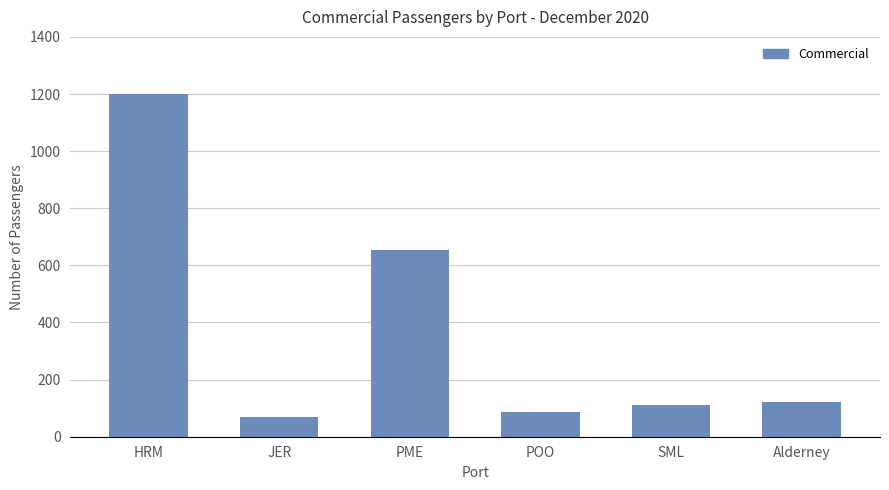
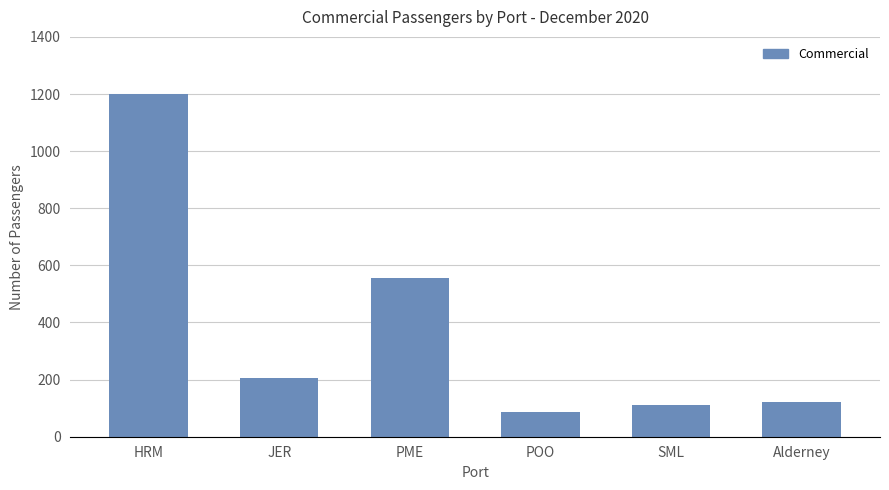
JER: 70 -> 210
PME: 660 -> 560
